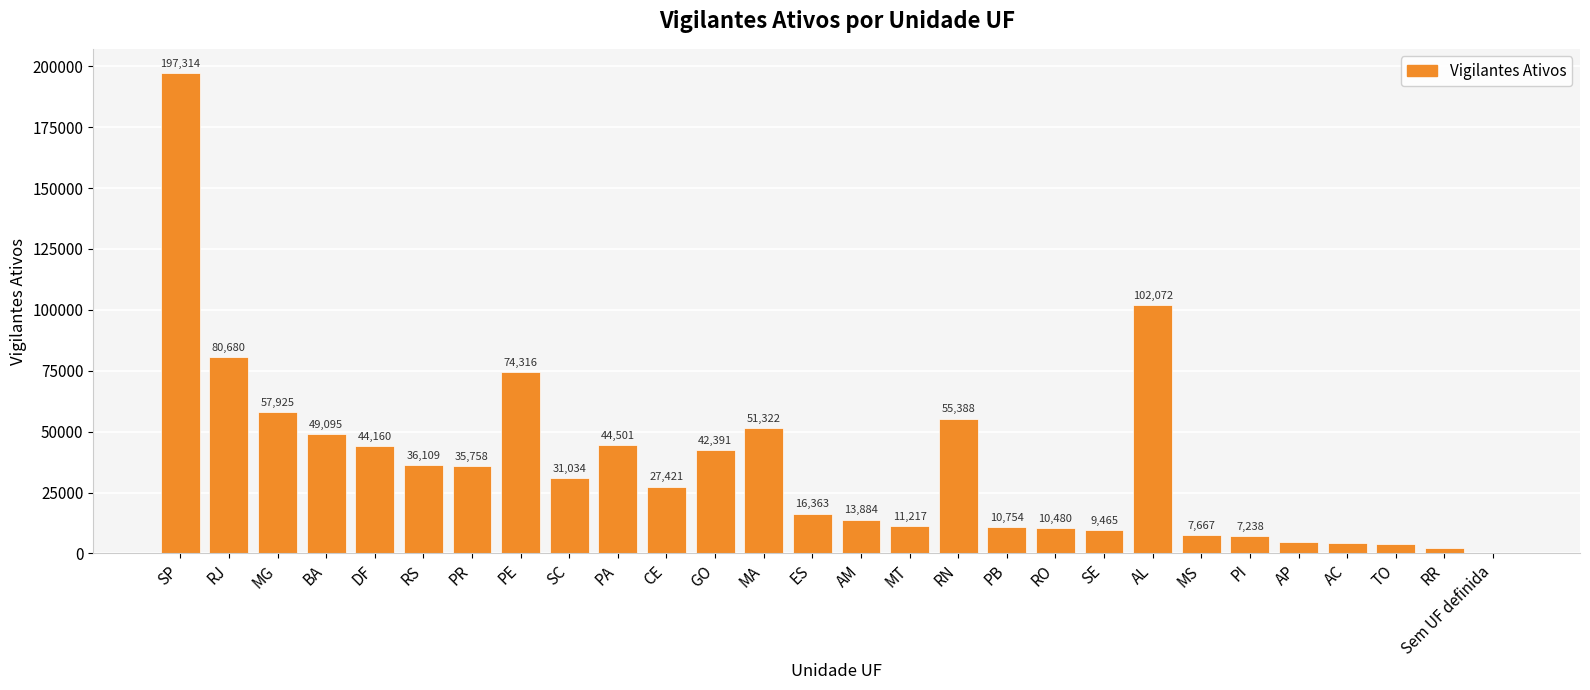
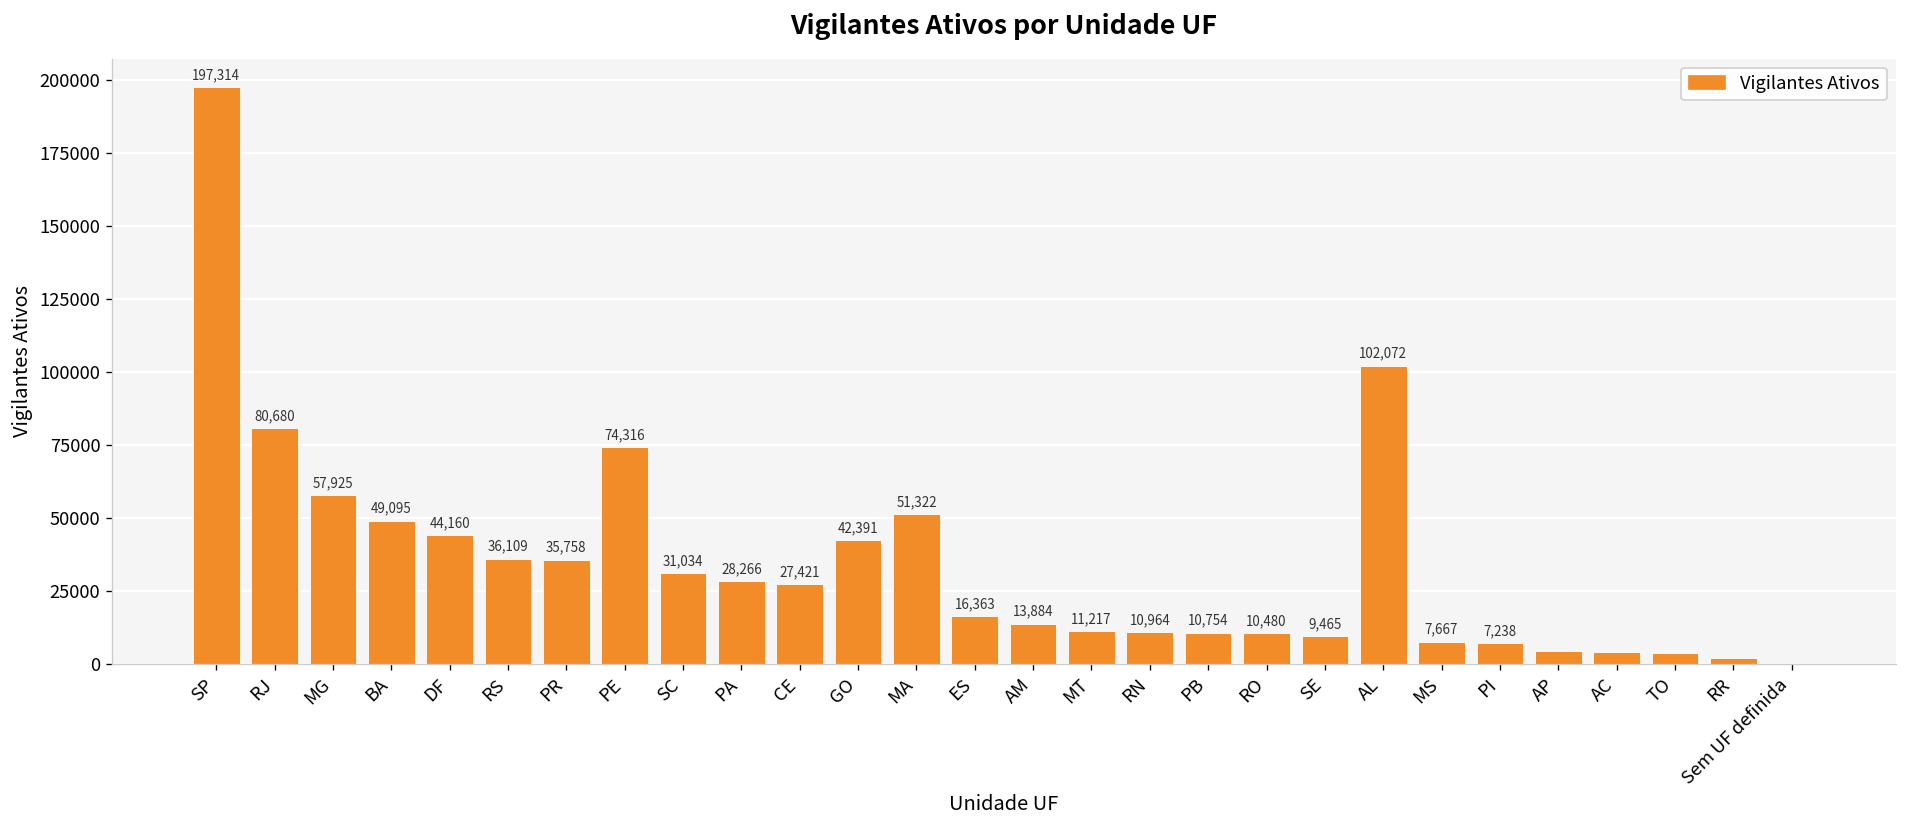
PA: 44,501 -> 28,266
RN: 55,388 -> 10,964
